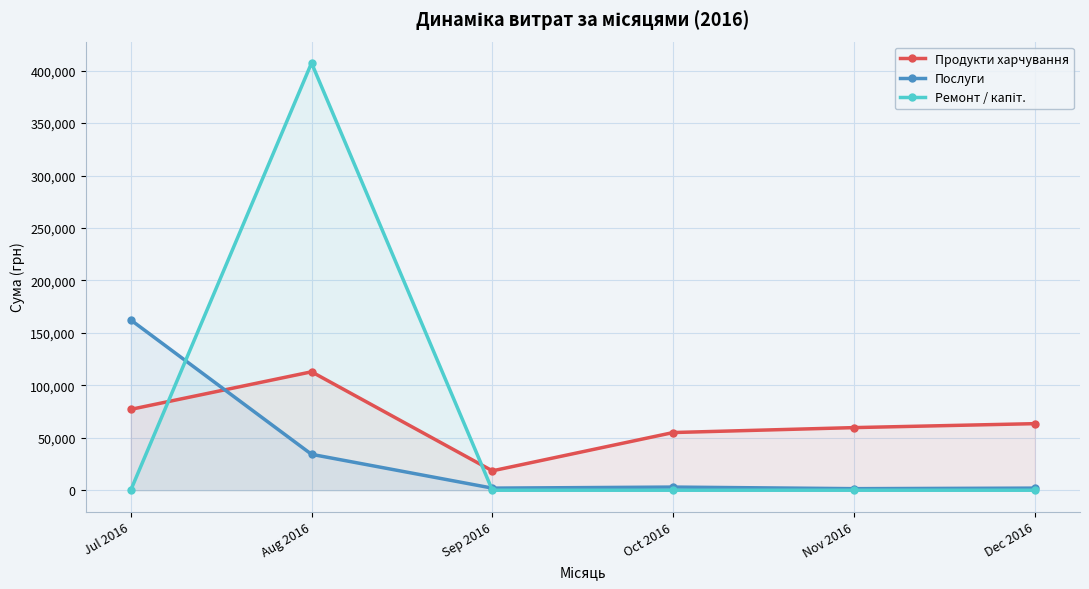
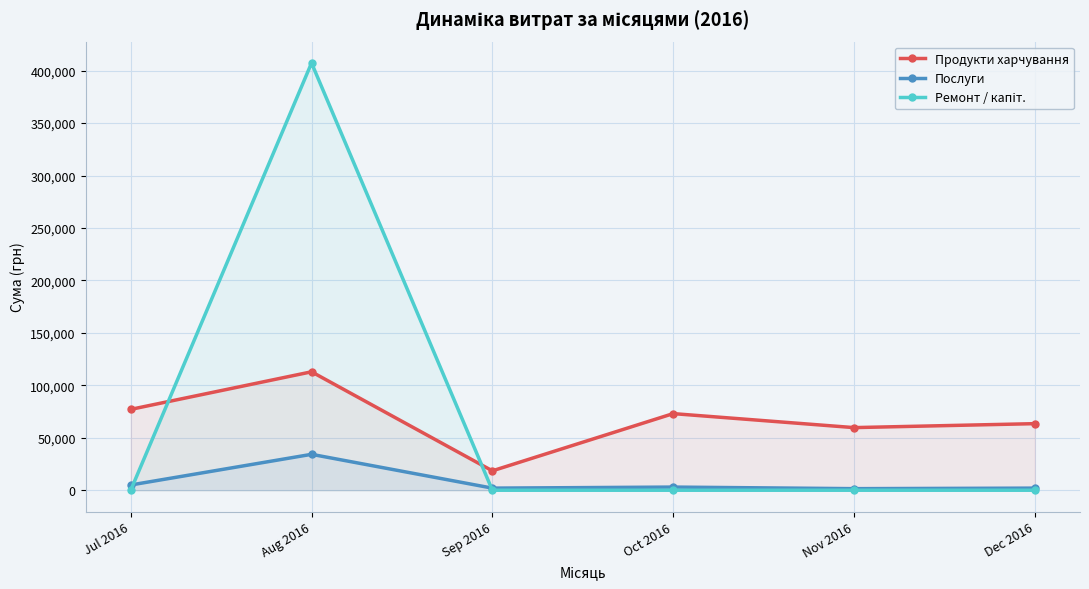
Послуги, Jul 2016: 162,000 -> 5,000
Продукти харчування, Oct 2016: 55,000 -> 73,000
